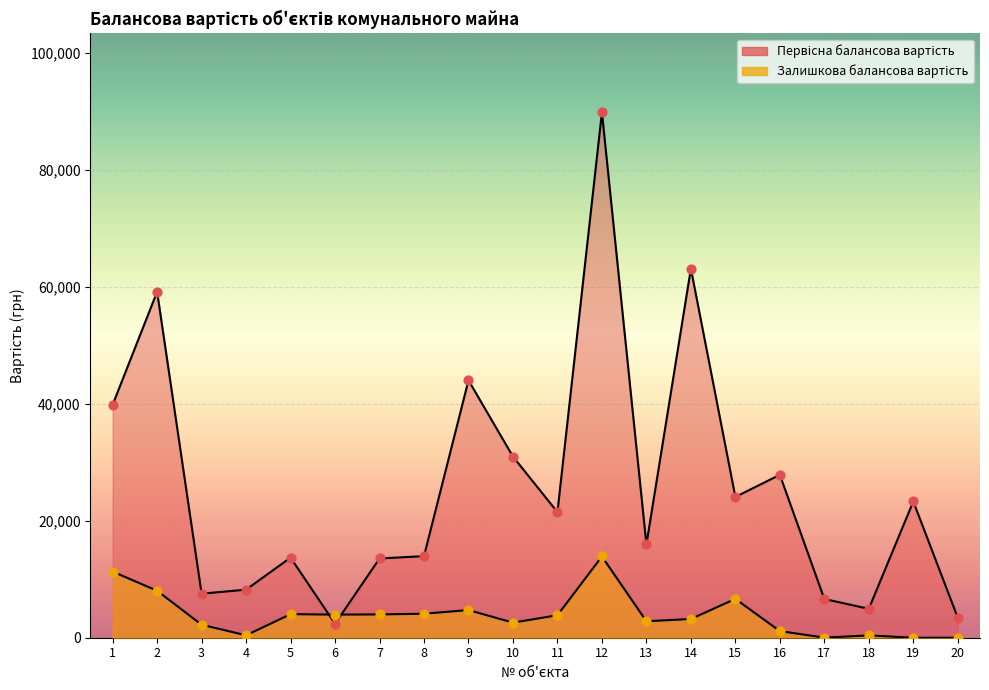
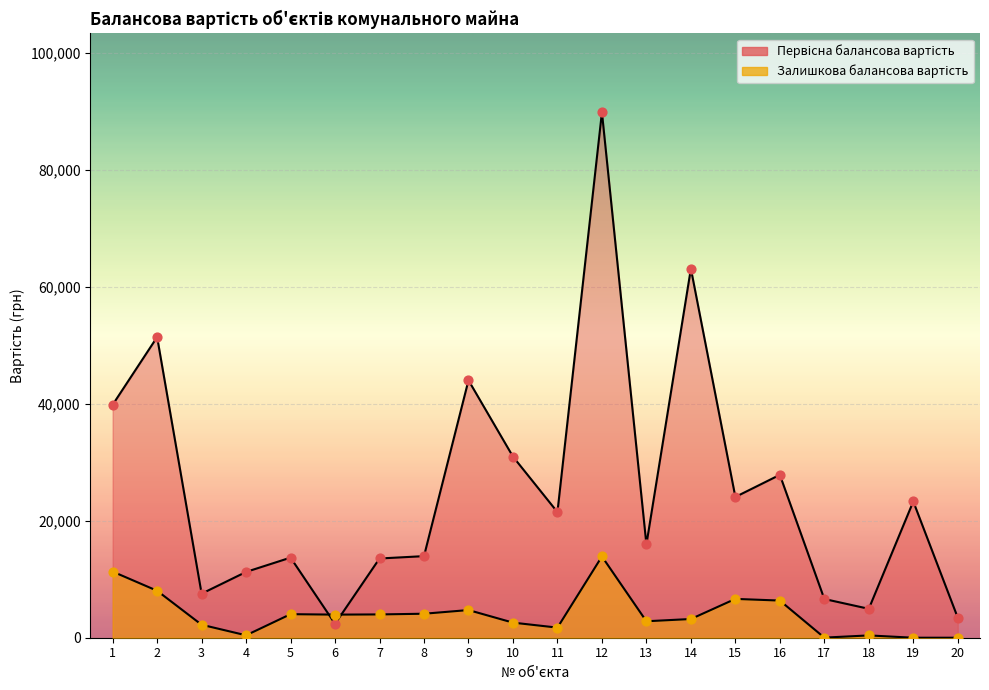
Первісна балансова вартість, 2: 59,000 -> 51,000
Первісна балансова вартість, 4: 8,000 -> 11,000
Залишкова балансова вартість, 11: 4,000 -> 2,000
Залишкова балансова вартість, 16: 1,000 -> 6,000
